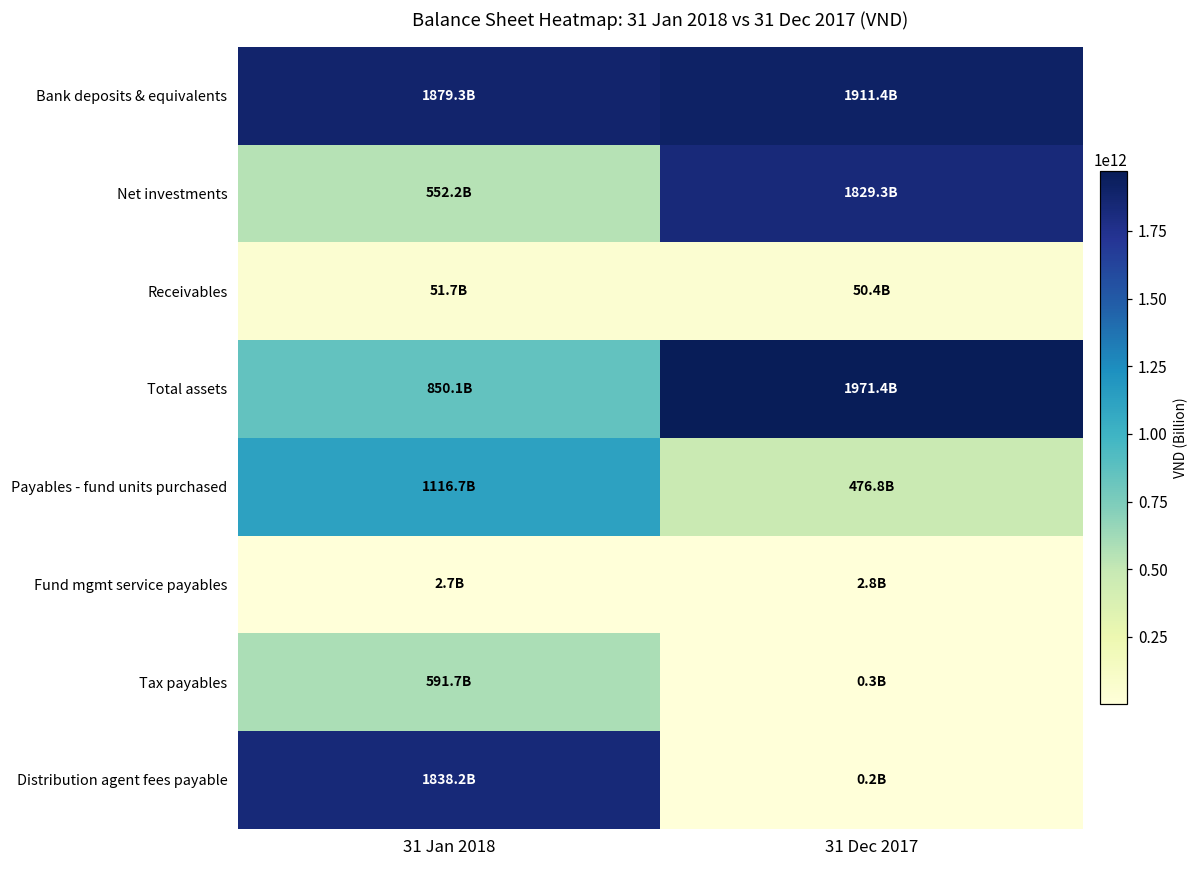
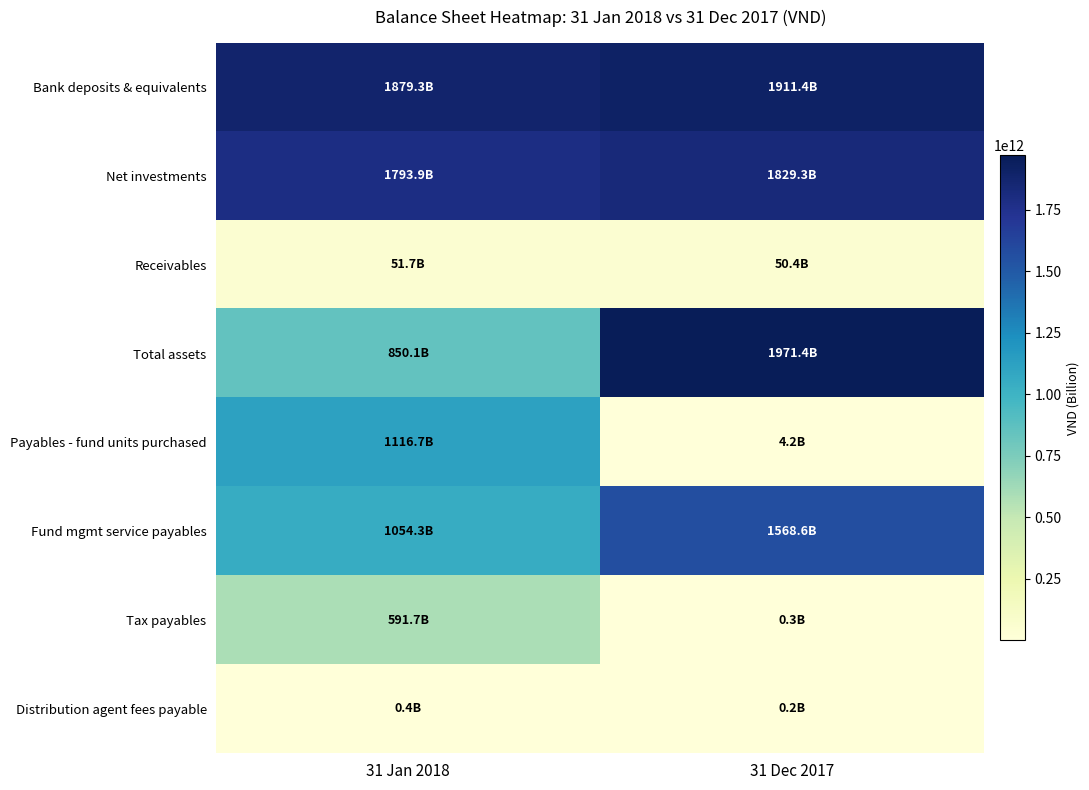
Net investments, 31 Jan 2018: 552.2B -> 1793.9B
Payables - fund units purchased, 31 Dec 2017: 476.8B -> 4.2B
Fund mgmt service payables, 31 Jan 2018: 2.7B -> 1054.3B
Fund mgmt service payables, 31 Dec 2017: 2.8B -> 1568.6B
Distribution agent fees payable, 31 Jan 2018: 1838.2B -> 0.4B
